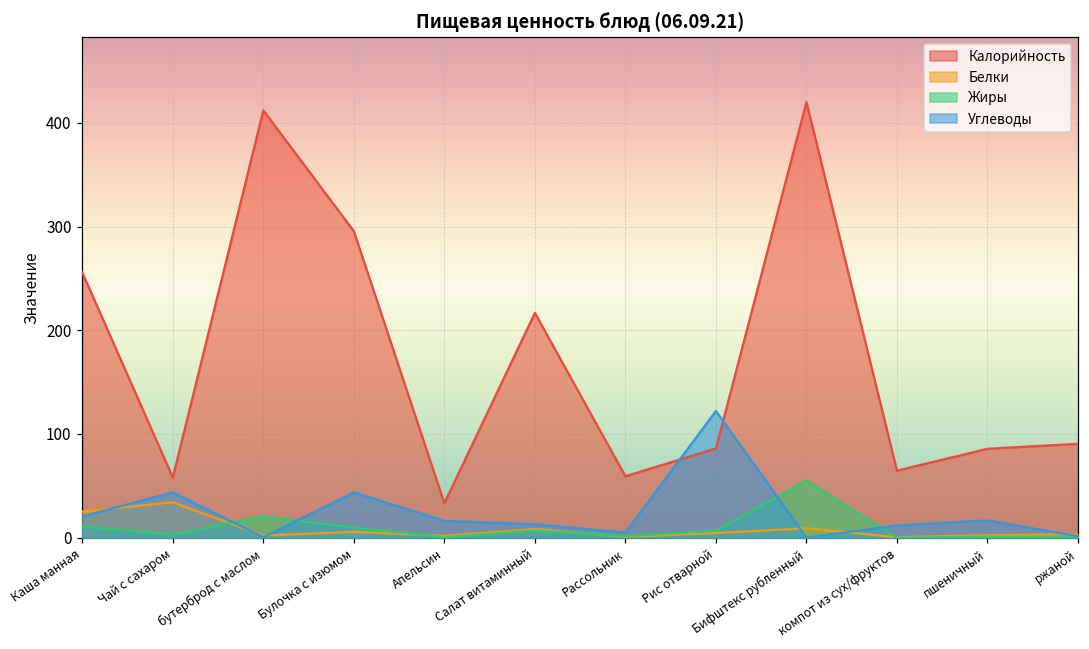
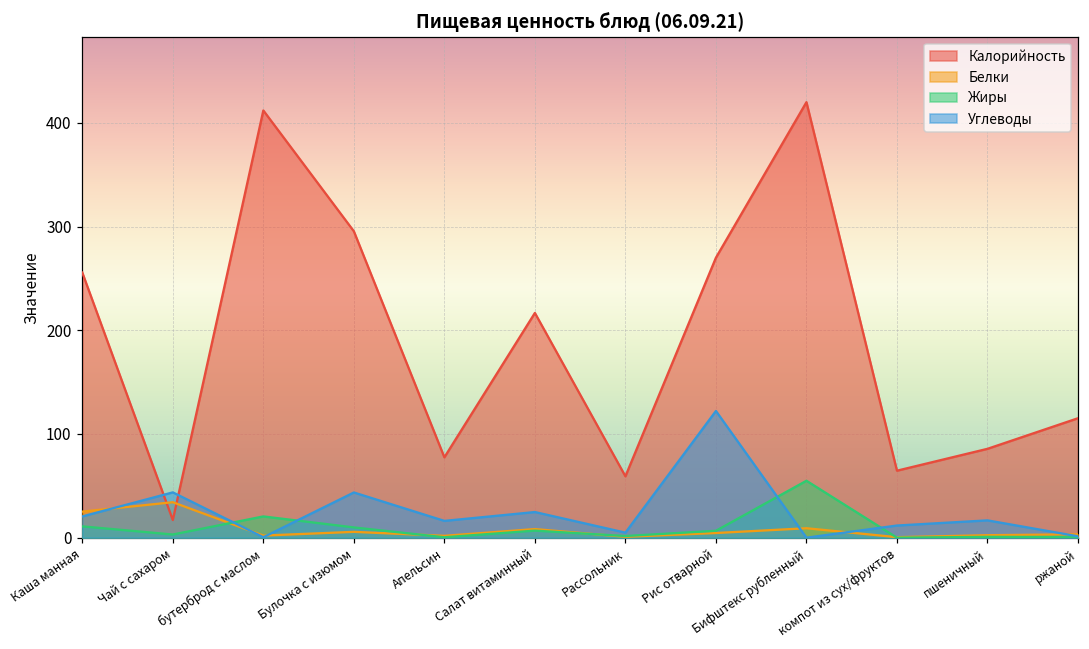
Калорийность, Чай с сахаром: 60 -> 20
Калорийность, Апельсин: 30 -> 80
Углеводы, Салат витаминный: 10 -> 20
Калорийность, Рис отварной: 90 -> 270
Калорийность, ржаной: 90 -> 120
